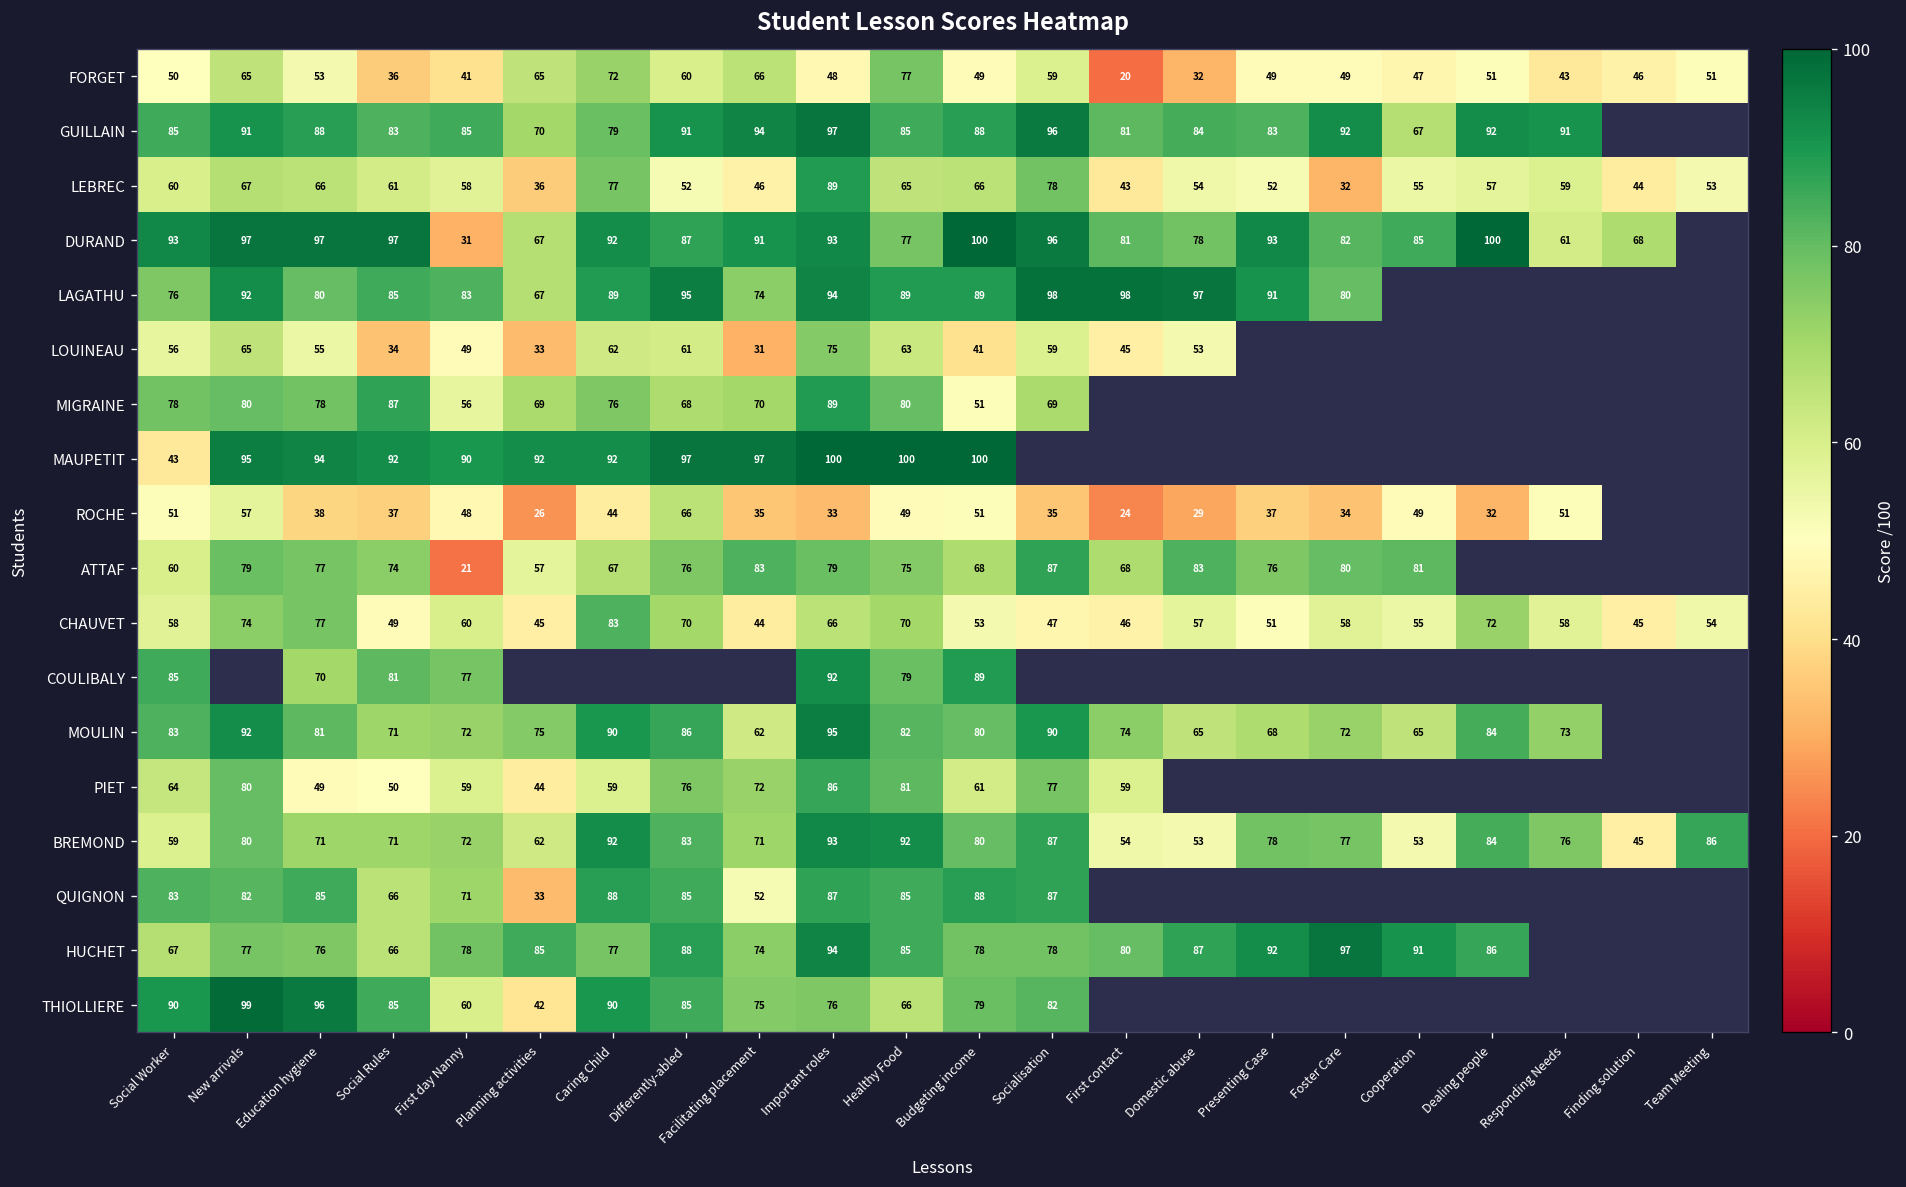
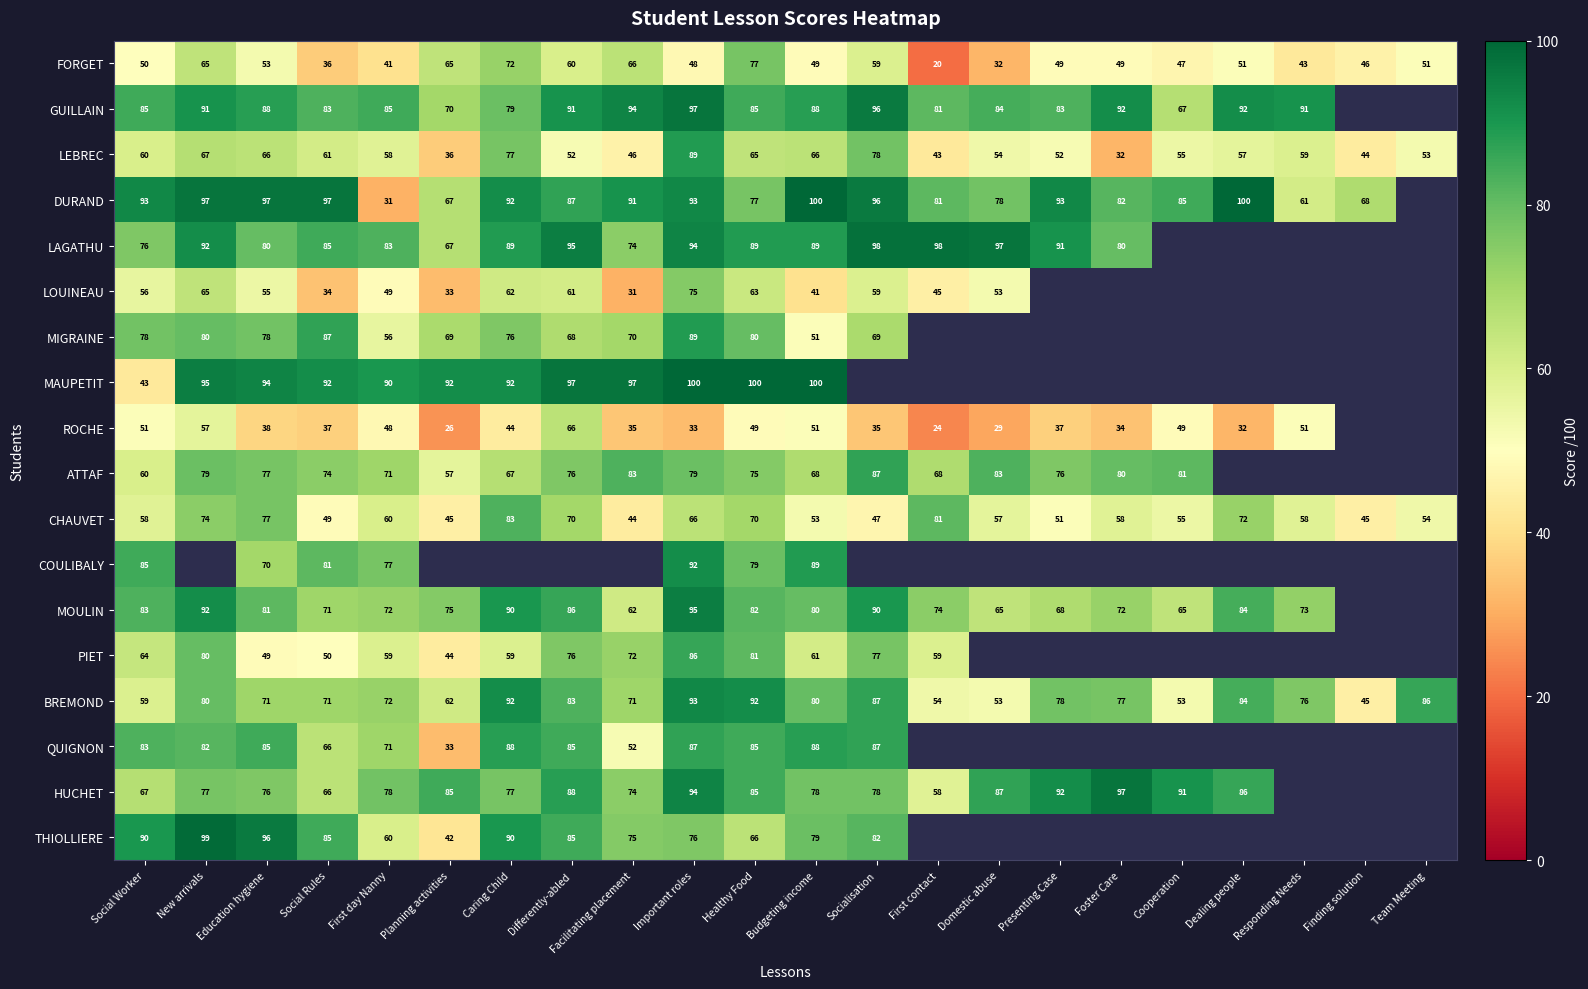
ATTAF, First day Nanny: 21 -> 71
CHAUVET, First contact: 46 -> 81
HUCHET, First contact: 80 -> 58
